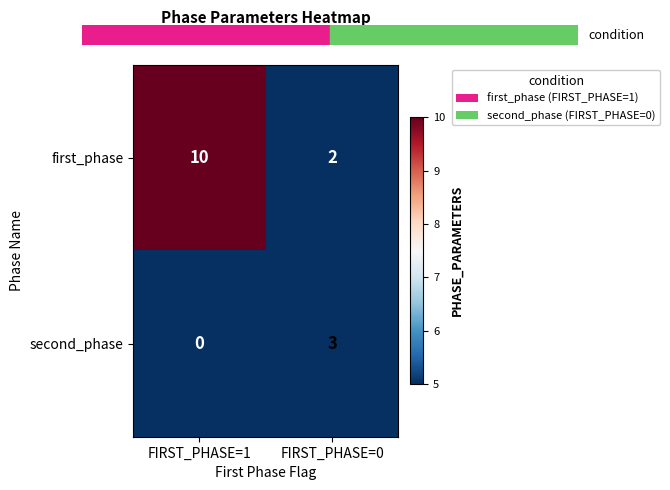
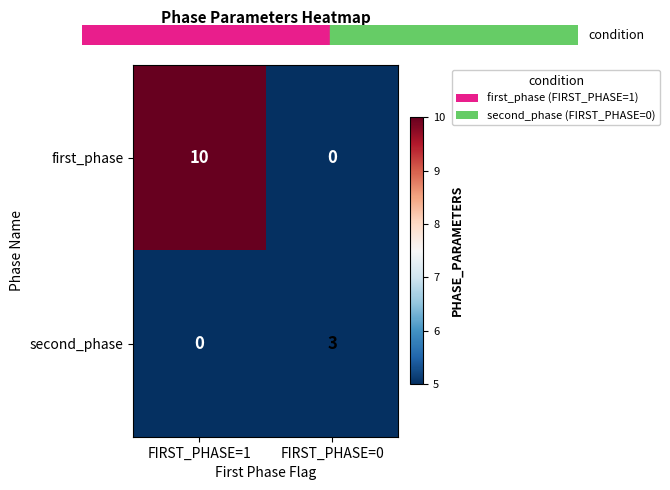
first_phase, FIRST_PHASE=0: 2 -> 0
